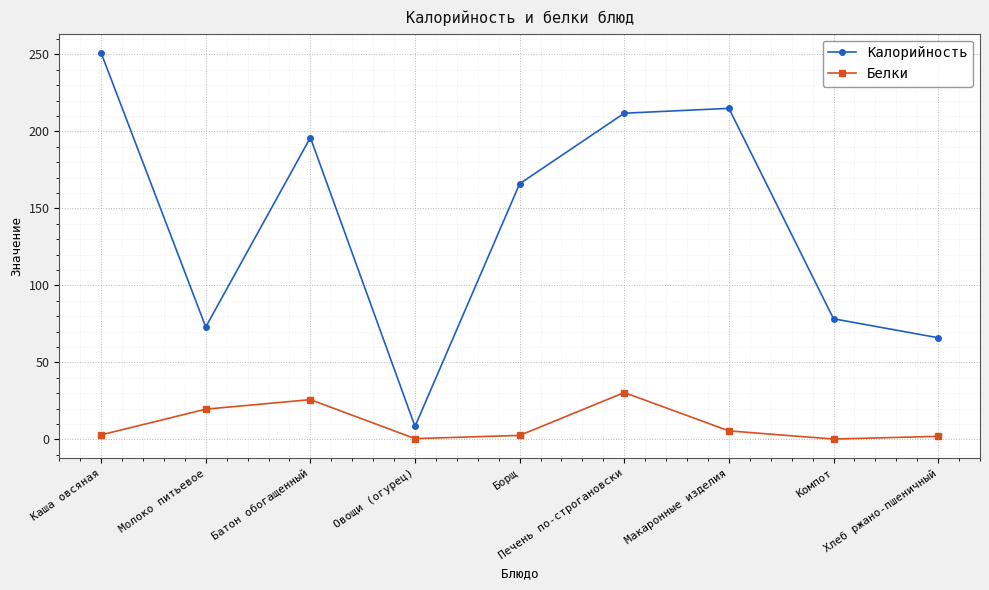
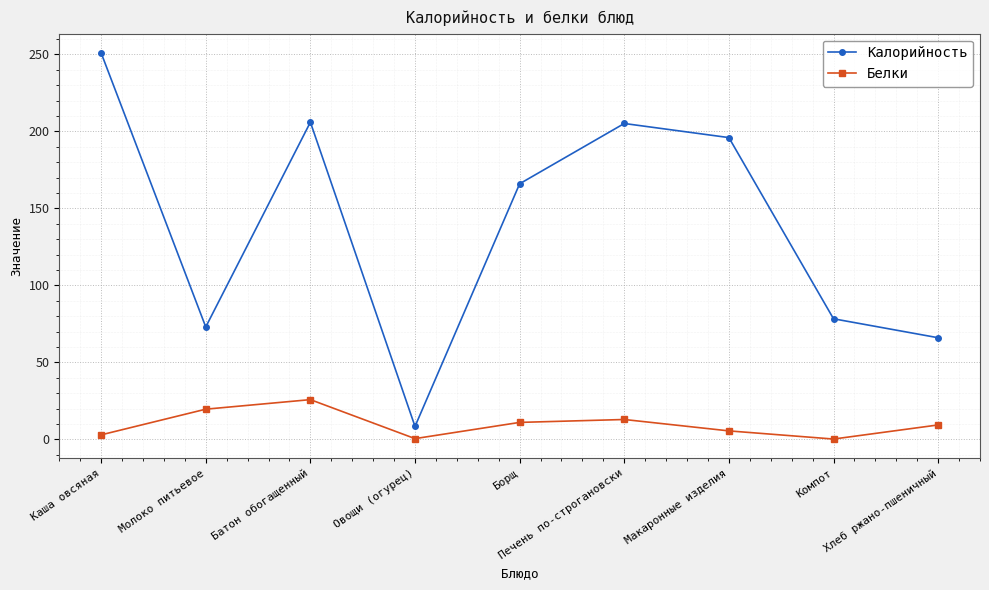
Калорийность, Батон обогащенный: 196 -> 206
Белки, Борщ: 3 -> 11
Калорийность, Печень по-строгановски: 212 -> 205
Белки, Печень по-строгановски: 30 -> 13
Калорийность, Макаронные изделия: 215 -> 196
Белки, Хлеб ржано-пшеничный: 2 -> 9
